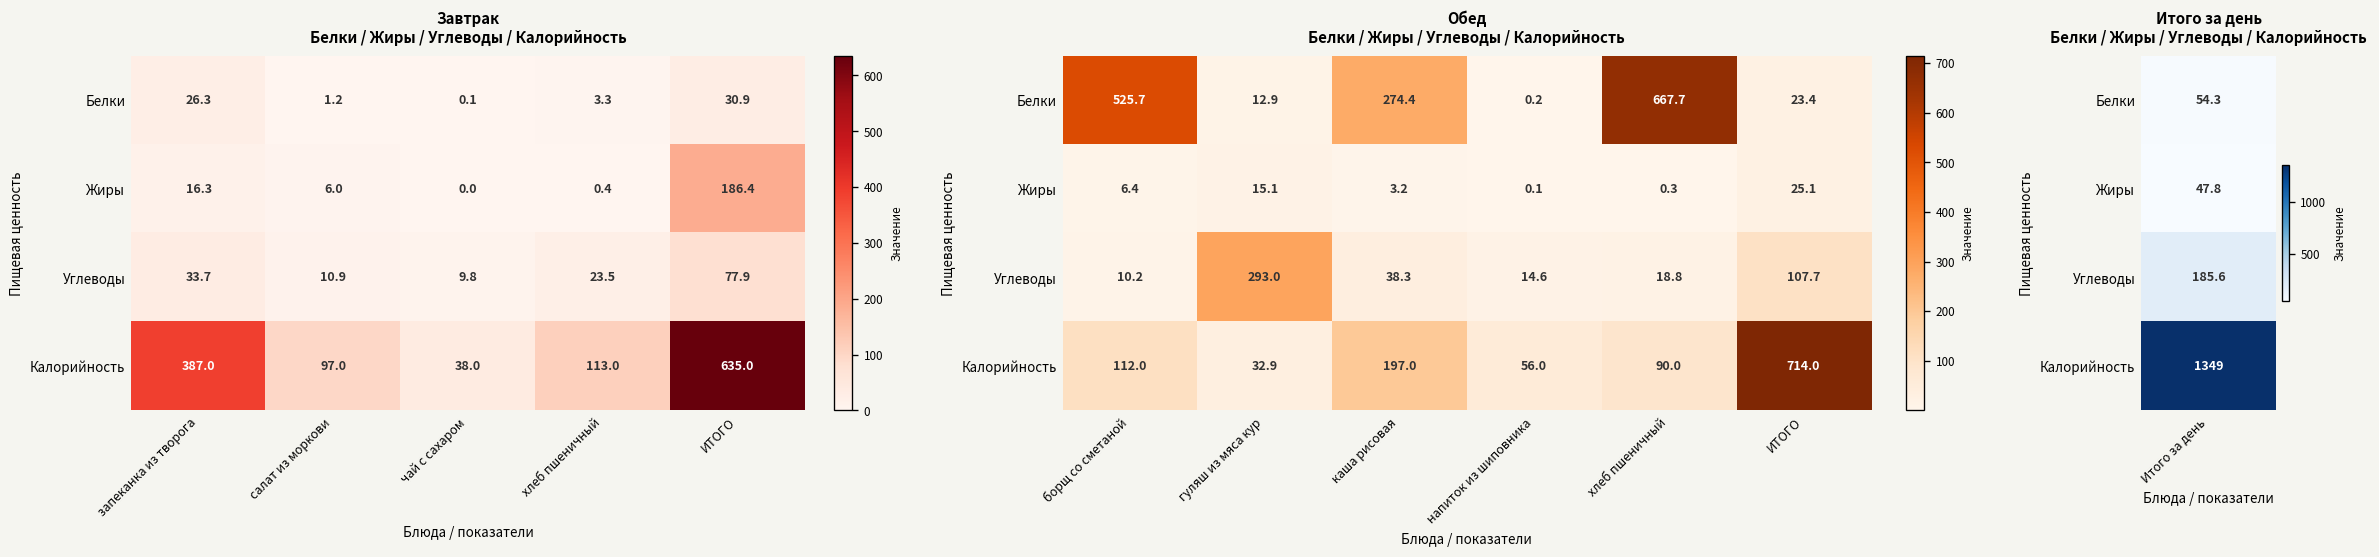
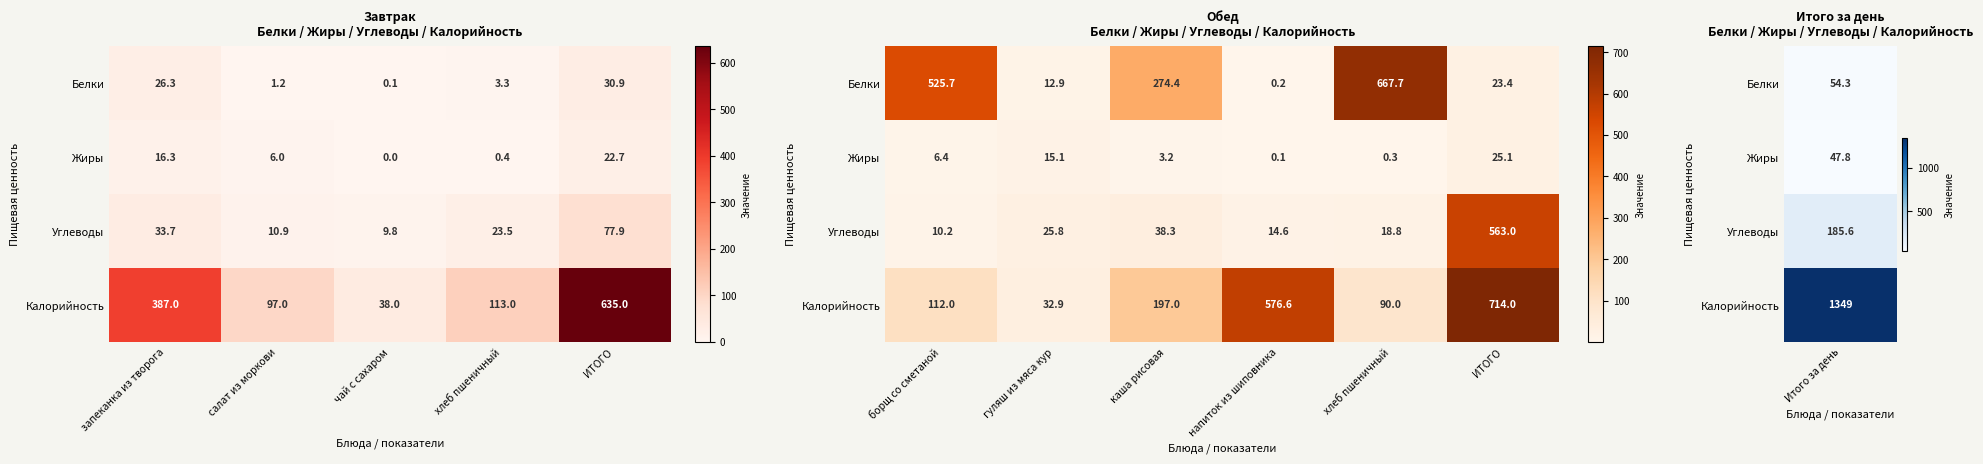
Завтрак Белки / Жиры / Углеводы / Калорийность, Жиры, ИТОГО: 186.4 -> 22.7
Обед Белки / Жиры / Углеводы / Калорийность, Углеводы, гуляш из мяса кур: 293.0 -> 25.8
Обед Белки / Жиры / Углеводы / Калорийность, Углеводы, ИТОГО: 107.7 -> 563.0
Обед Белки / Жиры / Углеводы / Калорийность, Калорийность, напиток из шиповника: 56.0 -> 576.6
